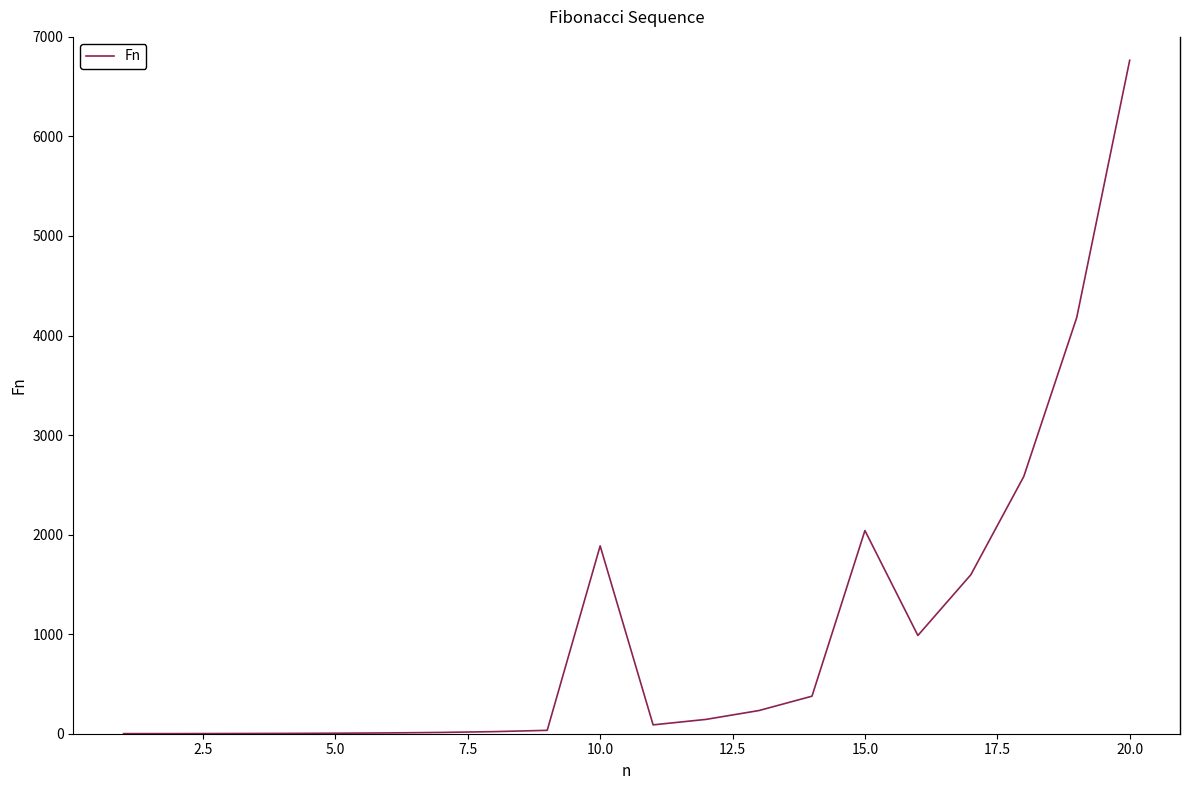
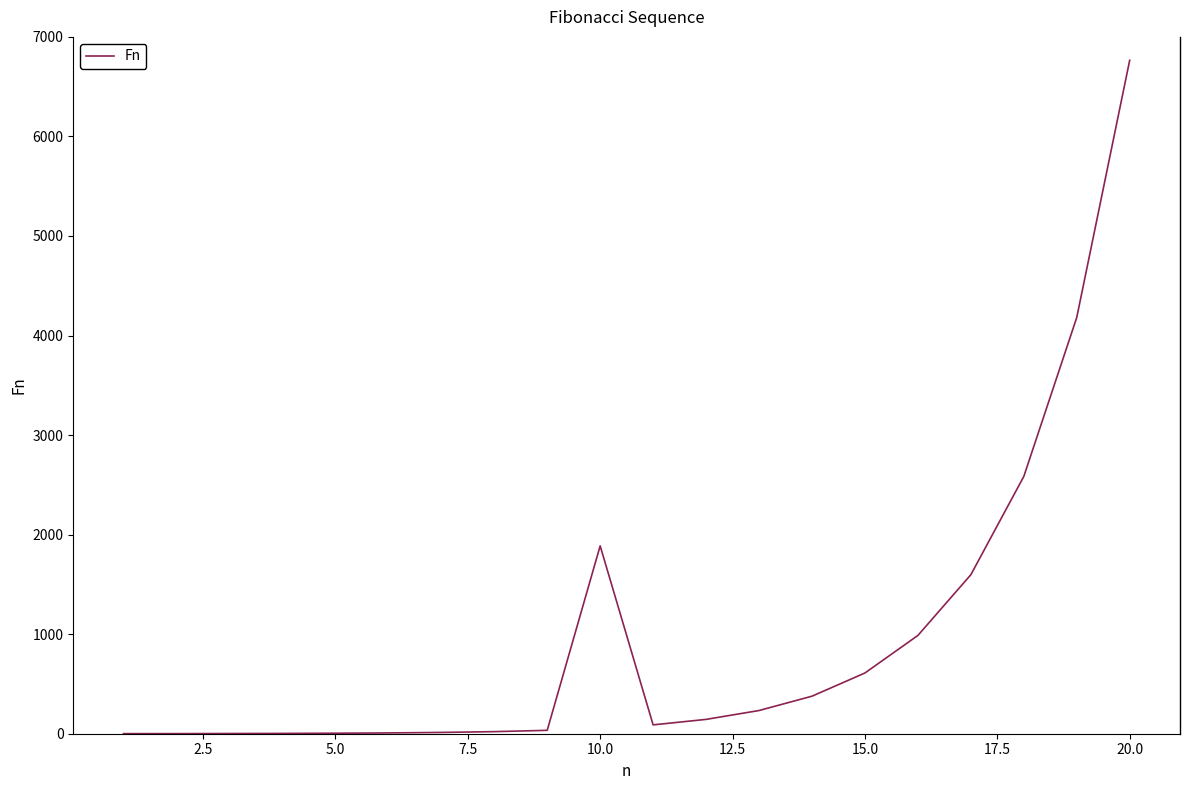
15.0: 2000 -> 600
